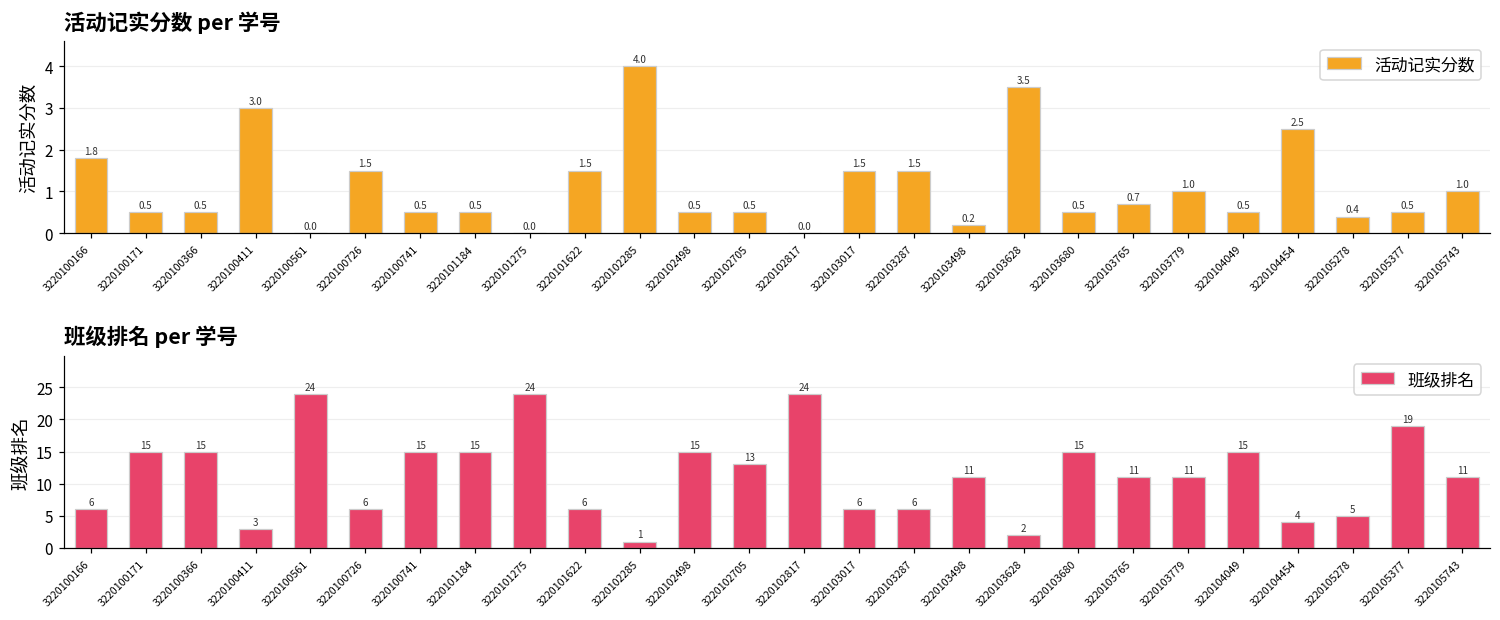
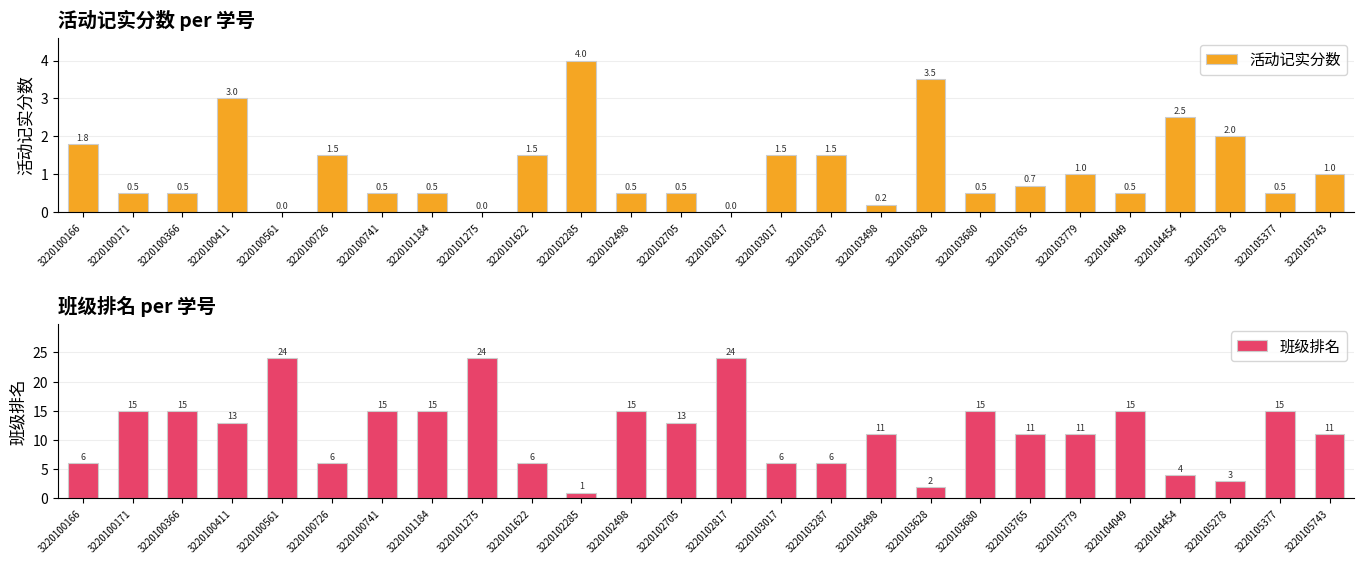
活动记实分数 per 学号, 3220105278: 0.4 -> 2.0
班级排名 per 学号, 3220100411: 3 -> 13
班级排名 per 学号, 3220105278: 5 -> 3
班级排名 per 学号, 3220105377: 19 -> 15
